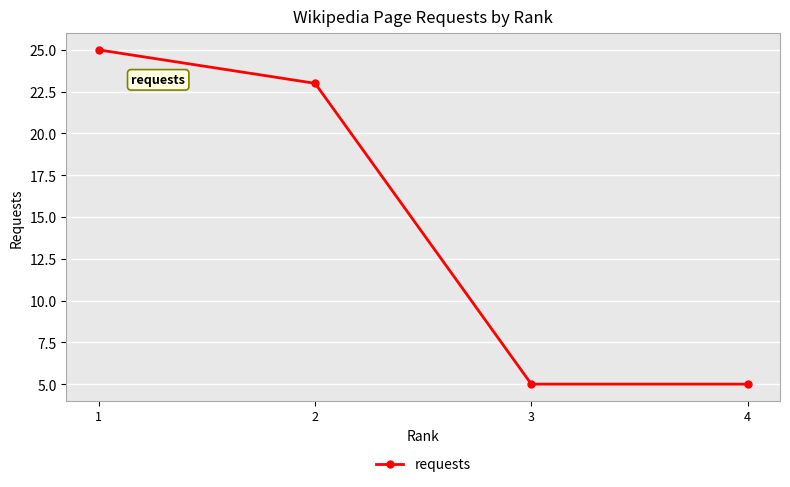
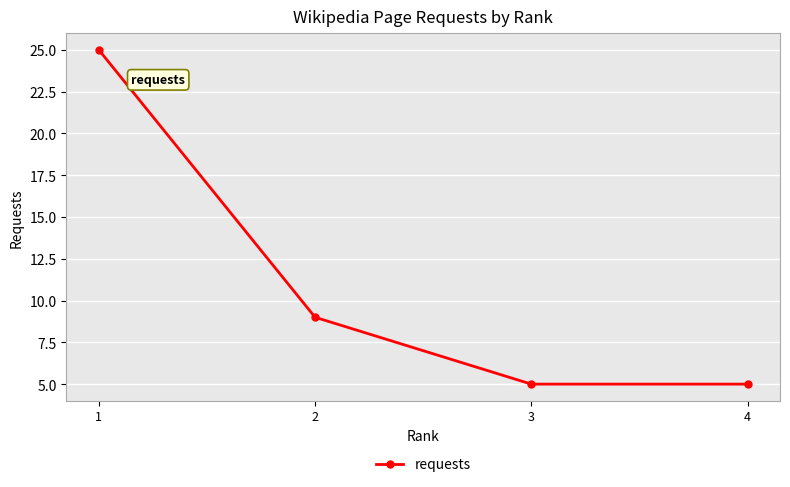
2: 23 -> 9
